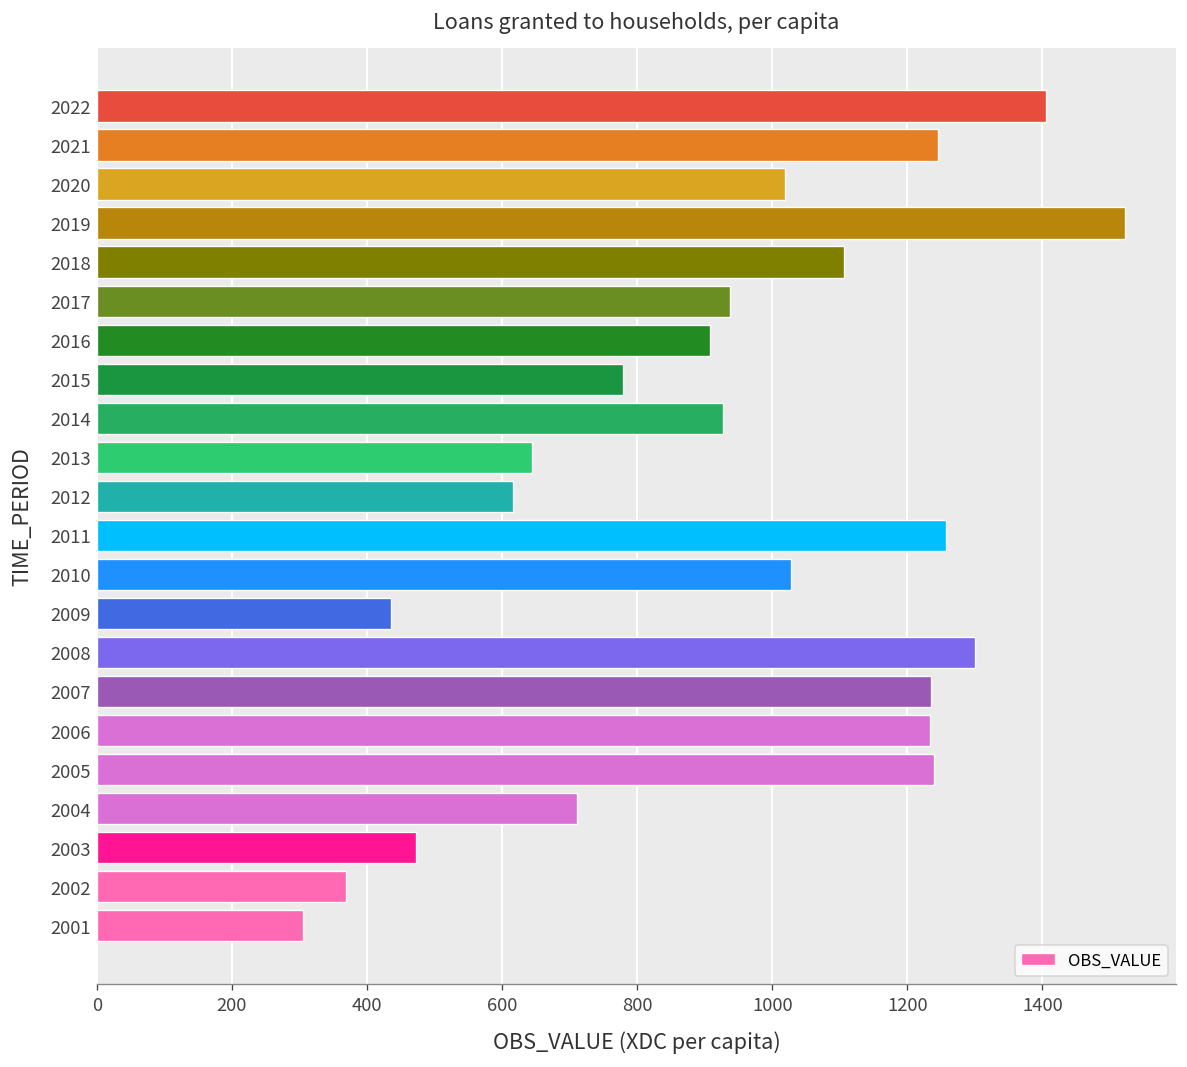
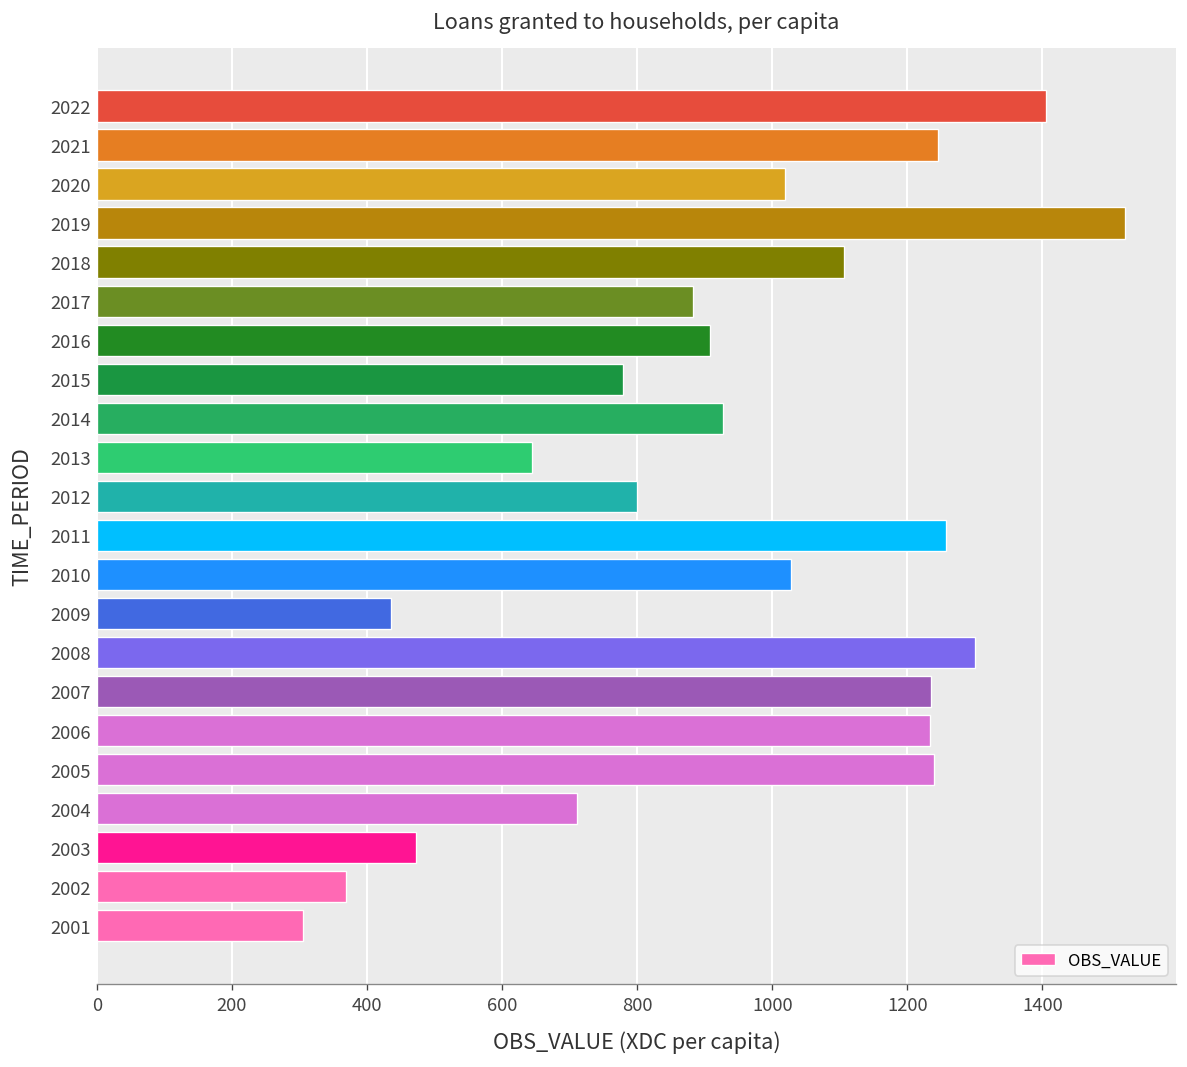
2017: 940 -> 880
2012: 620 -> 800
